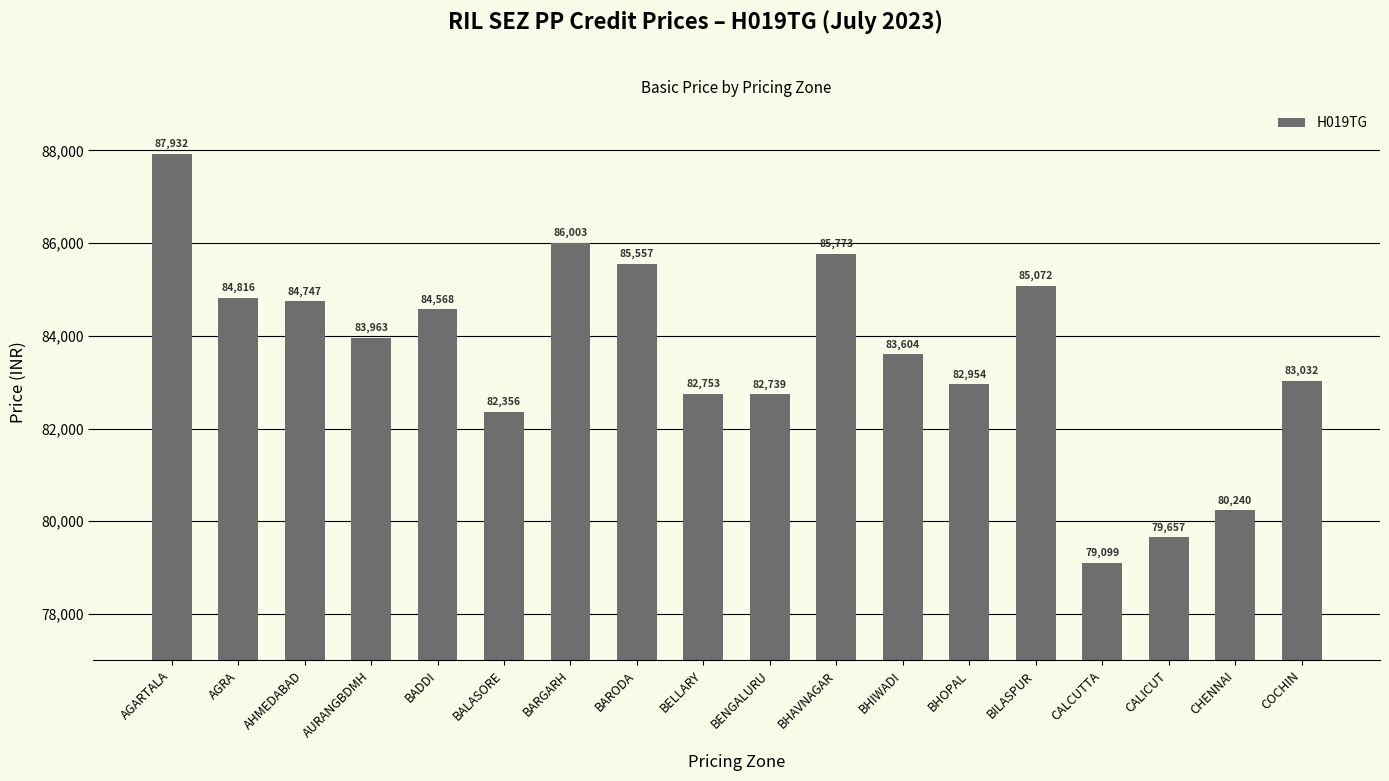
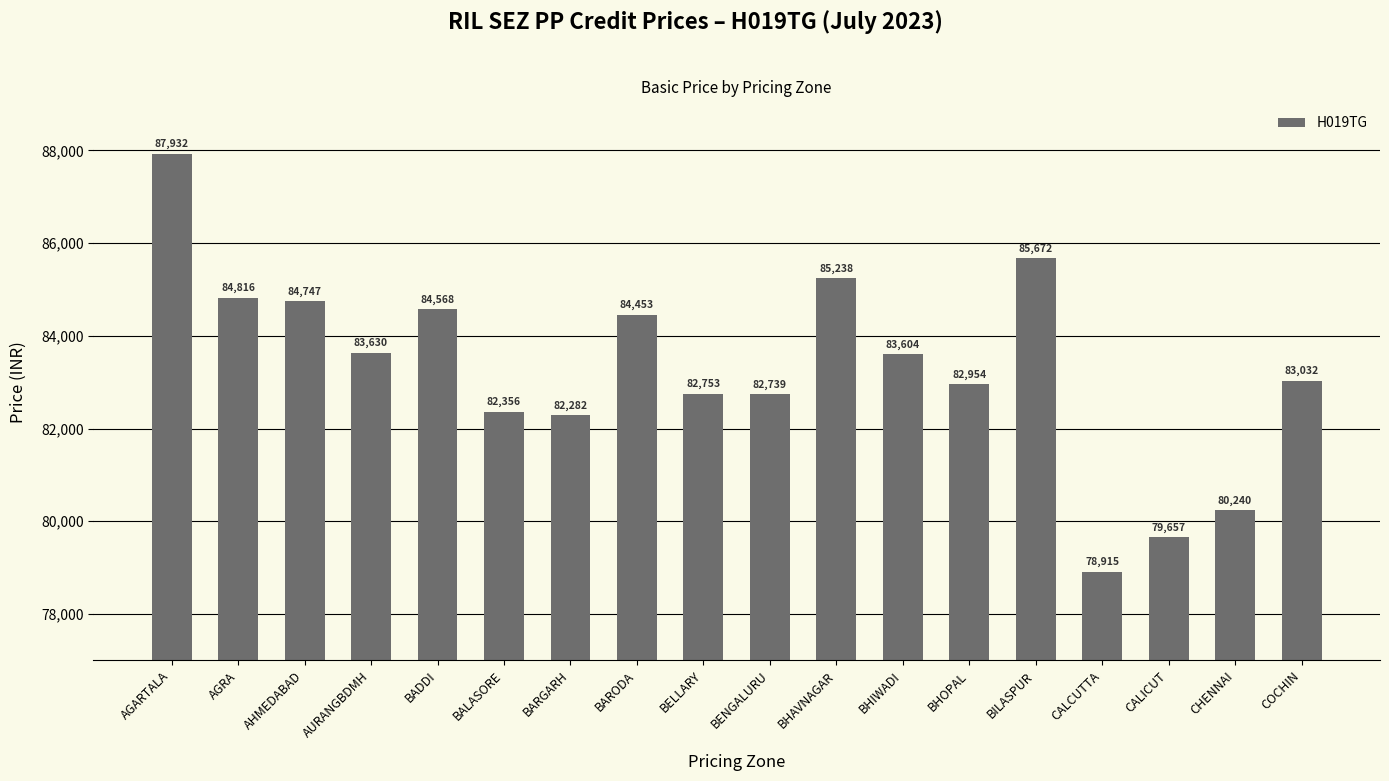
AURANGBDMH: 83,963 -> 83,630
BARGARH: 86,003 -> 82,282
BARODA: 85,557 -> 84,453
BHAVNAGAR: 85,773 -> 85,238
BILASPUR: 85,072 -> 85,672
CALCUTTA: 79,099 -> 78,915
